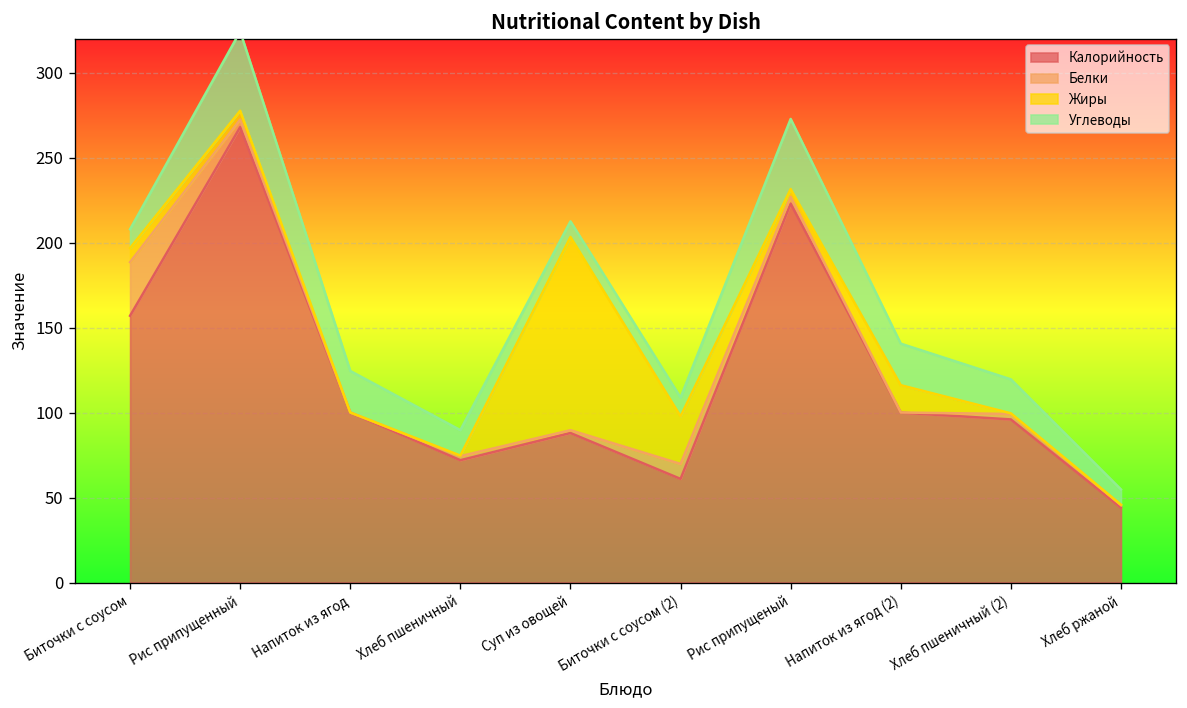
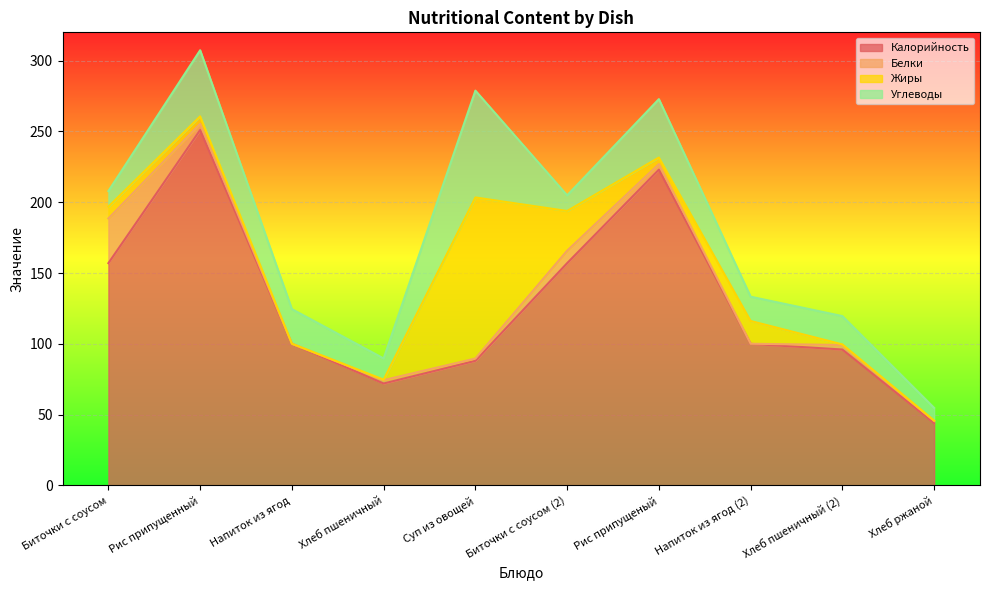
Калорийность, Рис припущенный: 268 -> 251
Углеводы, Суп из овощей: 9 -> 75
Калорийность, Биточки с соусом (2): 61 -> 157
Углеводы, Напиток из ягод (2): 24 -> 17
